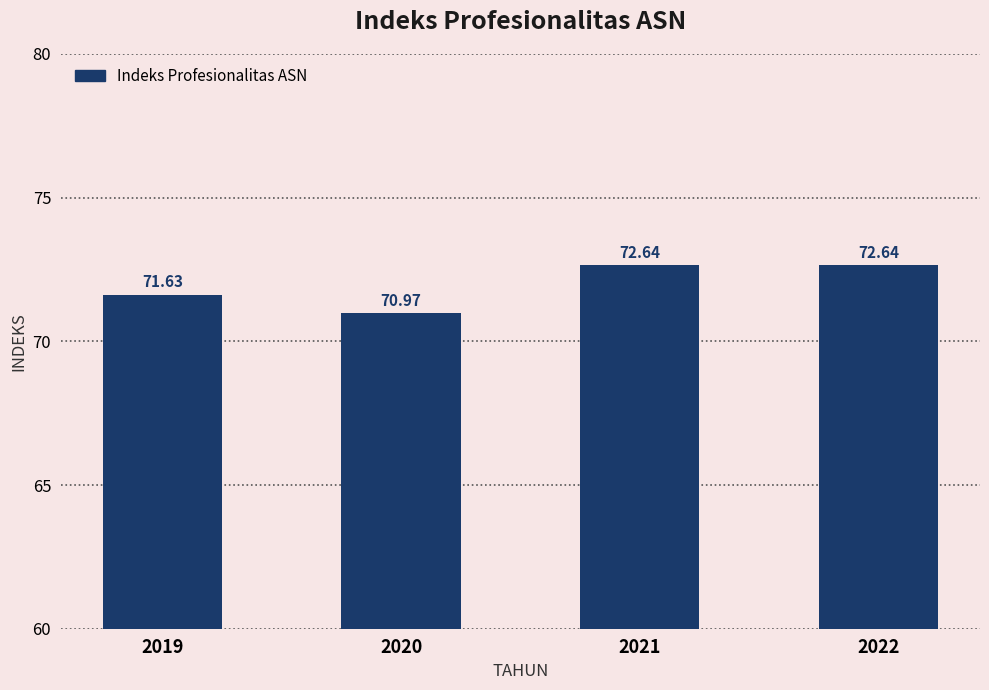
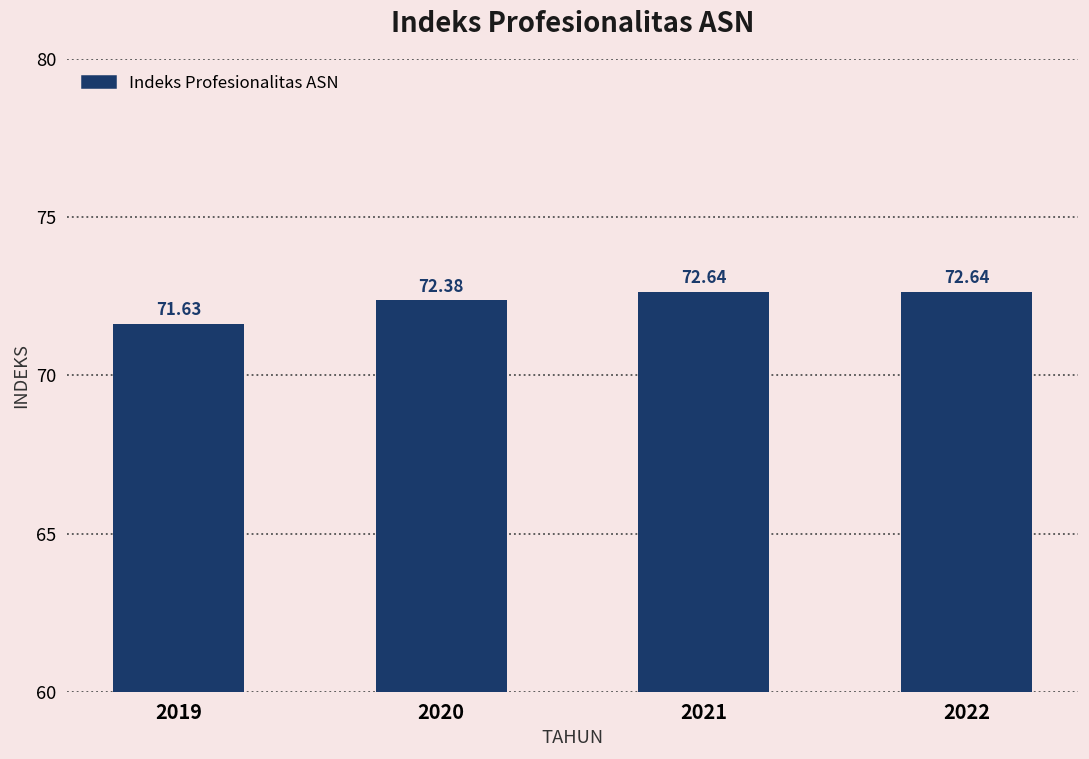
2020: 70.97 -> 72.38
